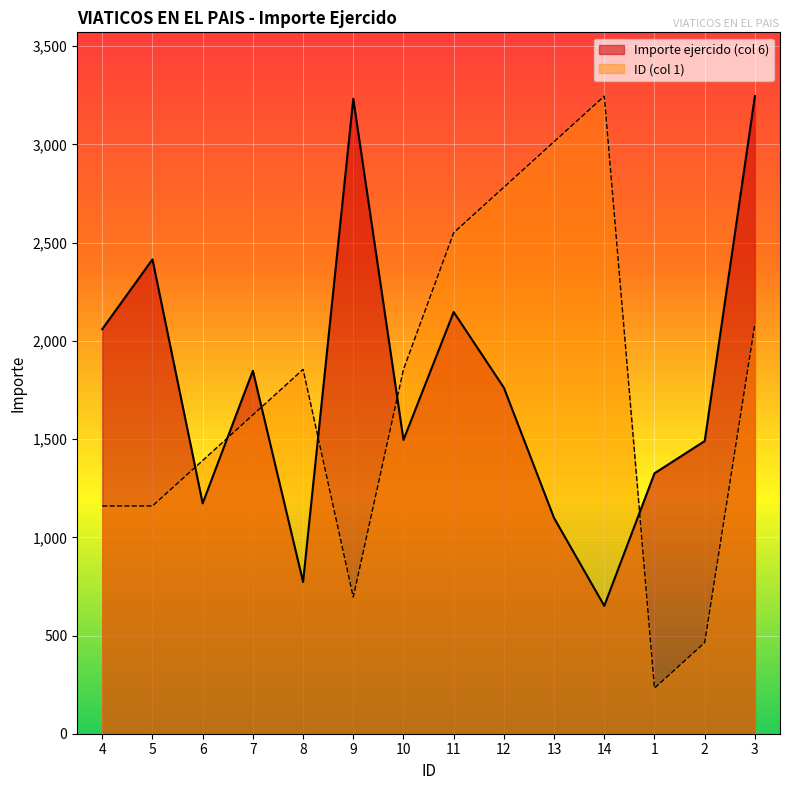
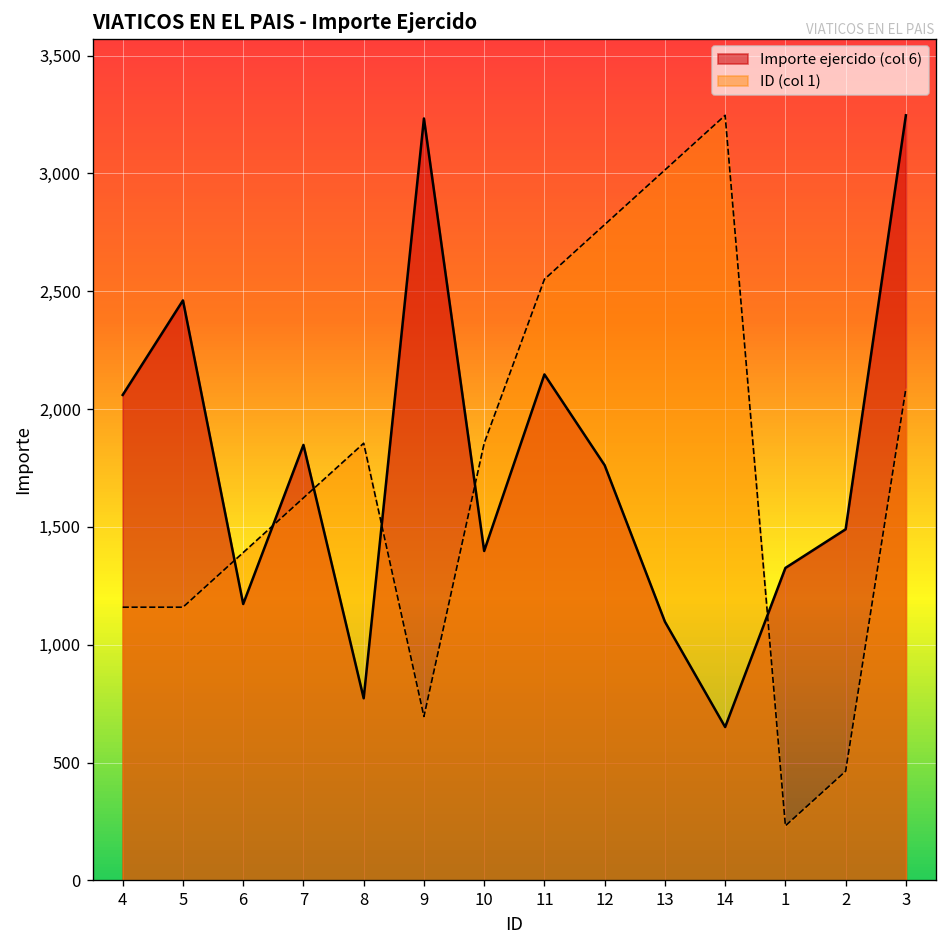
Importe ejercido (col 6), 5: 2,420 -> 2,460
Importe ejercido (col 6), 10: 1,500 -> 1,400
